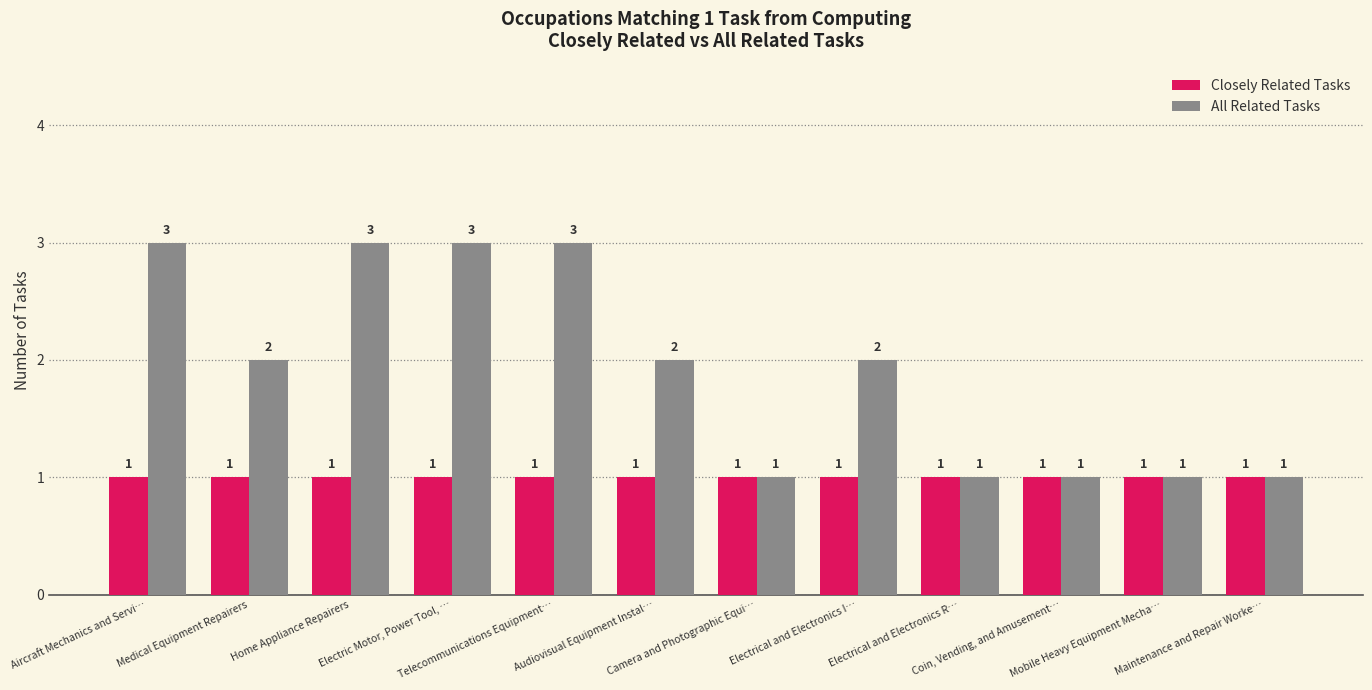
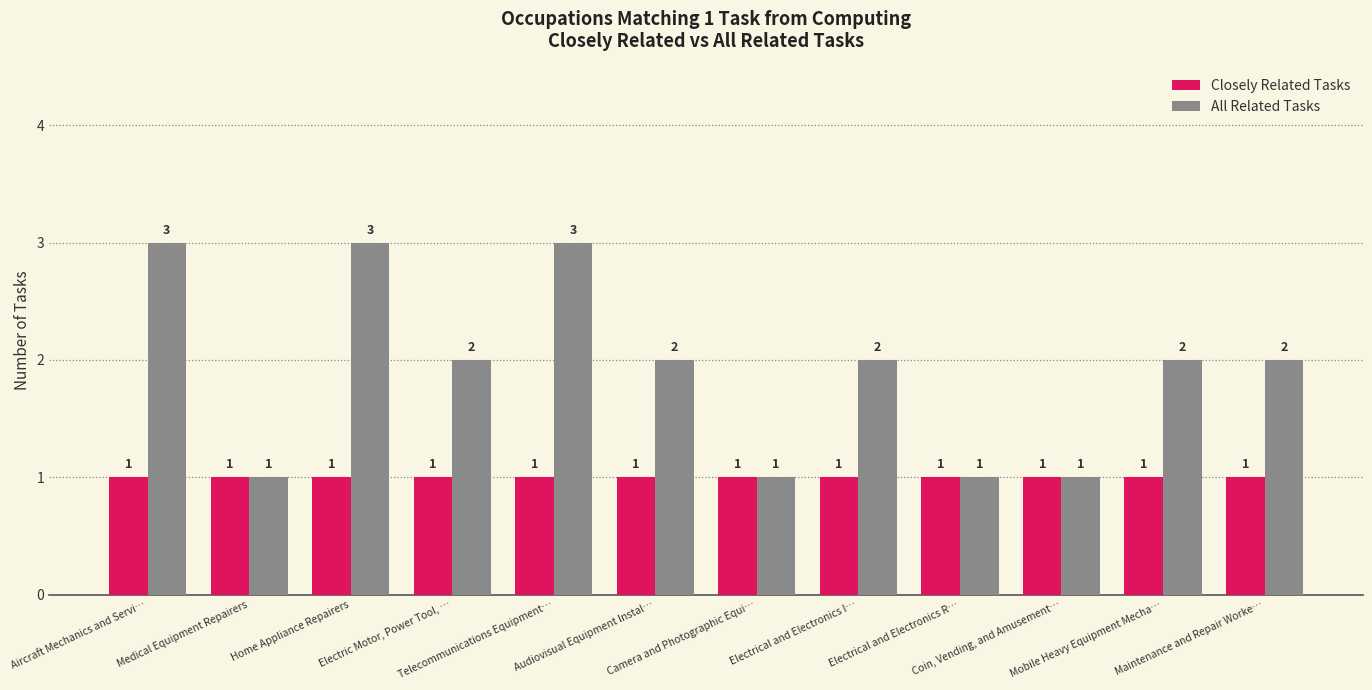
All Related Tasks, Medical Equipment Repairers: 2 -> 1
All Related Tasks, Electric Motor, Power Tool, …: 3 -> 2
All Related Tasks, Mobile Heavy Equipment Mecha…: 1 -> 2
All Related Tasks, Maintenance and Repair Worke…: 1 -> 2
